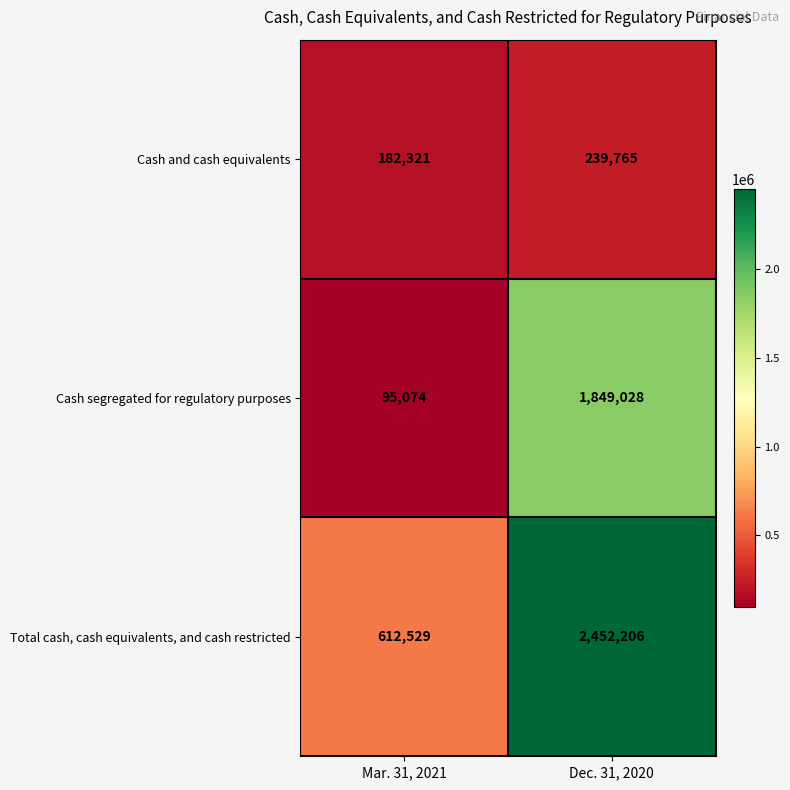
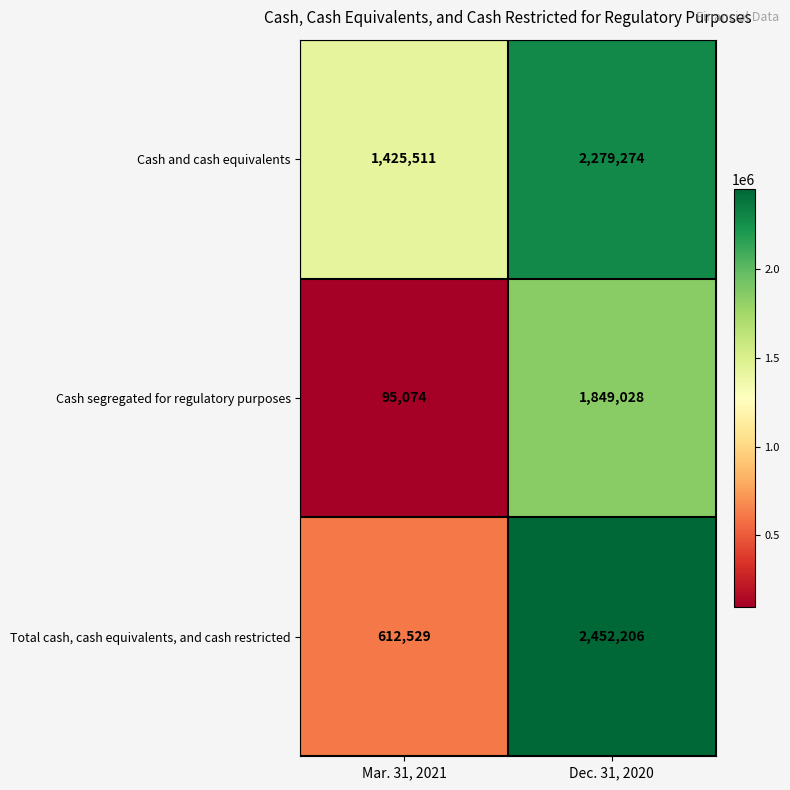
Cash and cash equivalents, Mar. 31, 2021: 182,321 -> 1,425,511
Cash and cash equivalents, Dec. 31, 2020: 239,765 -> 2,279,274
